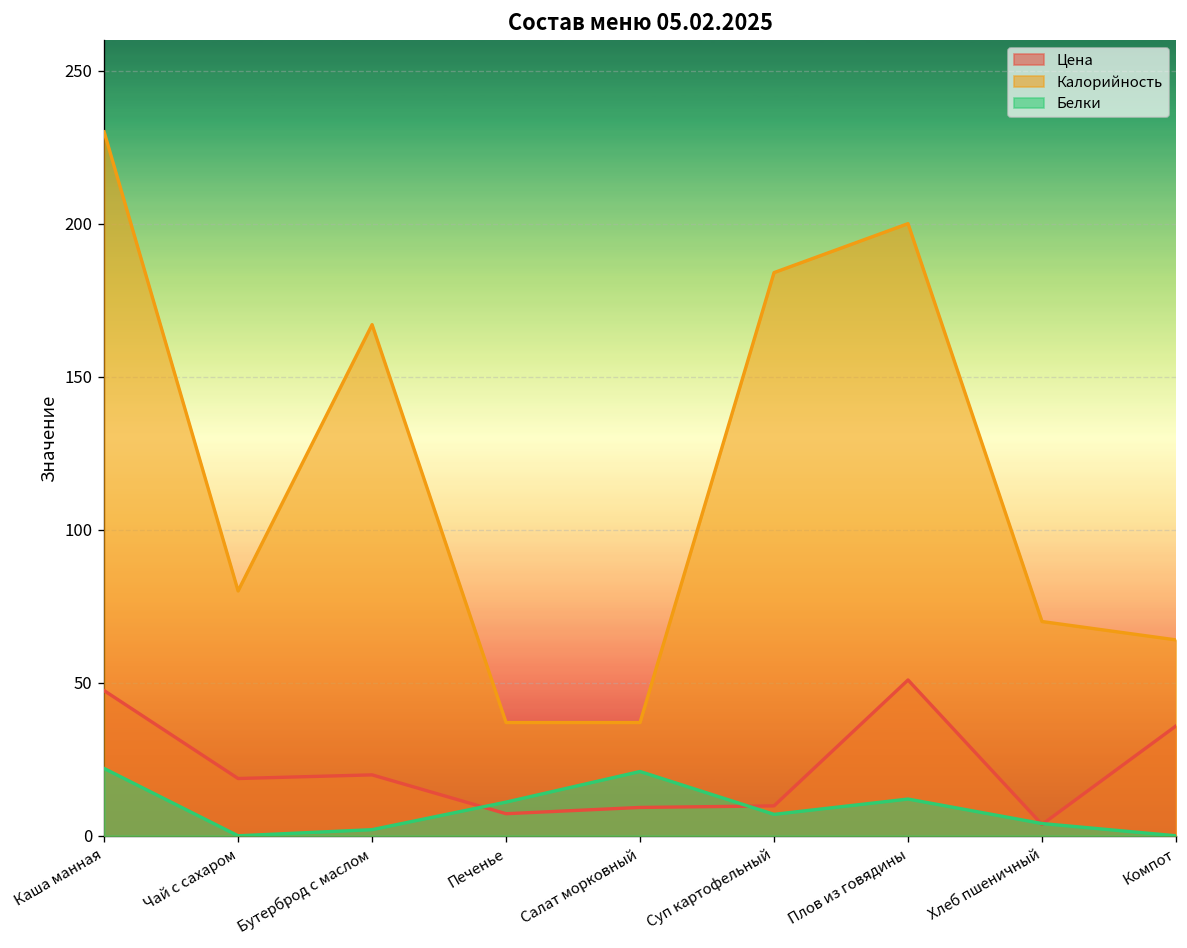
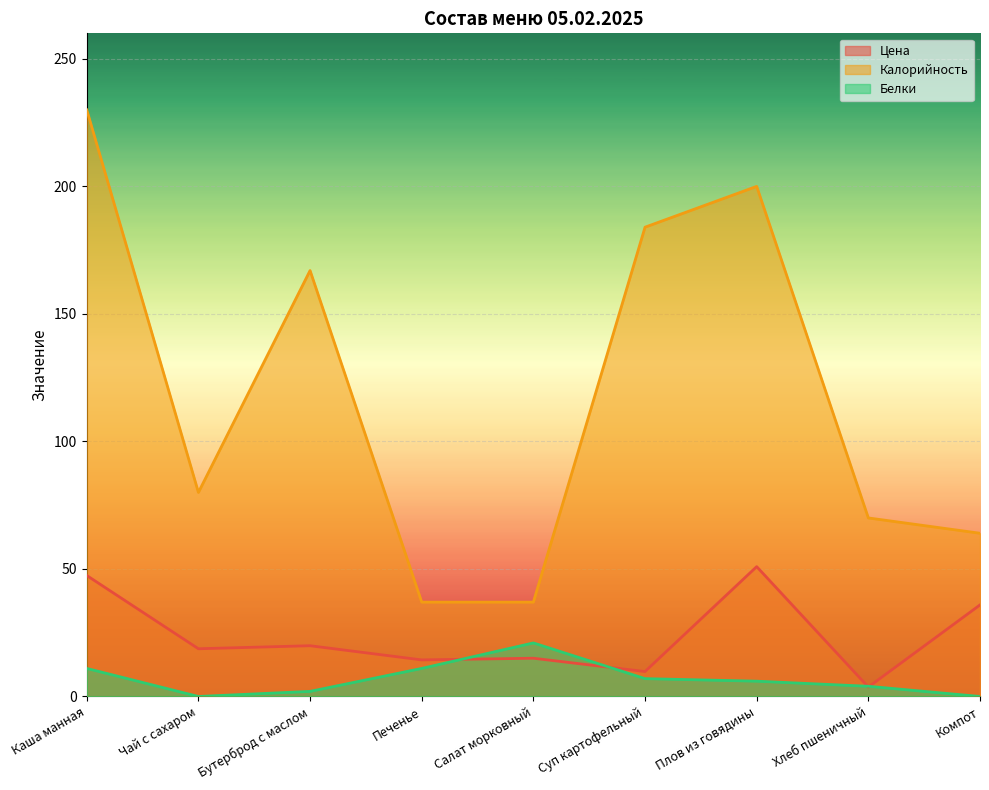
Белки, Каша манная: 22 -> 11
Цена, Печенье: 7 -> 14
Цена, Салат морковный: 9 -> 15
Белки, Плов из говядины: 12 -> 6
